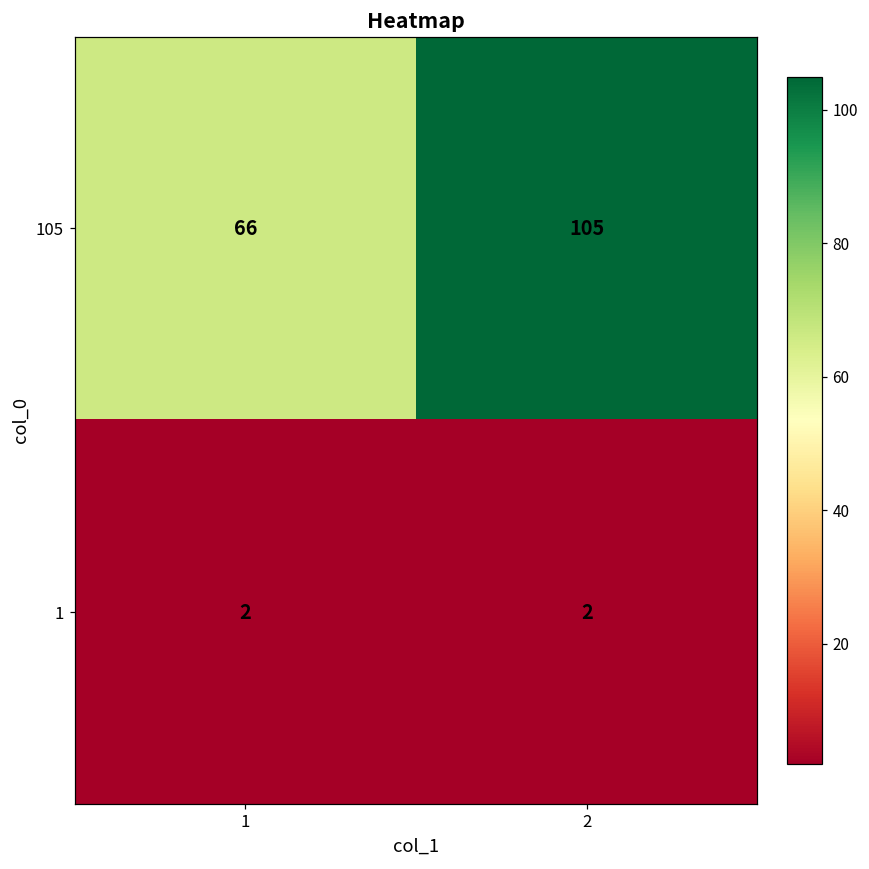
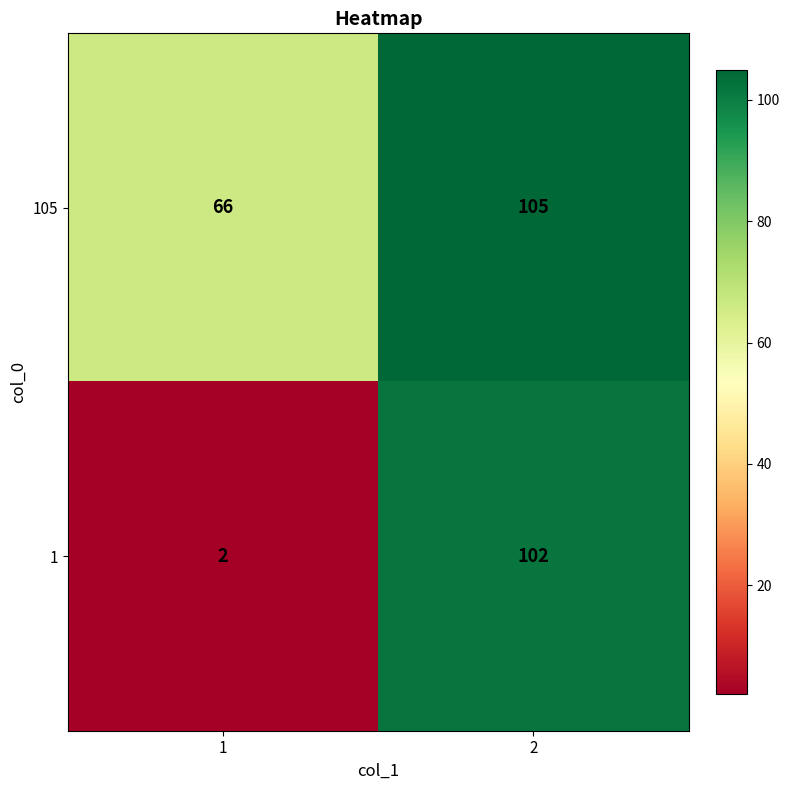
1, 2: 2 -> 102
